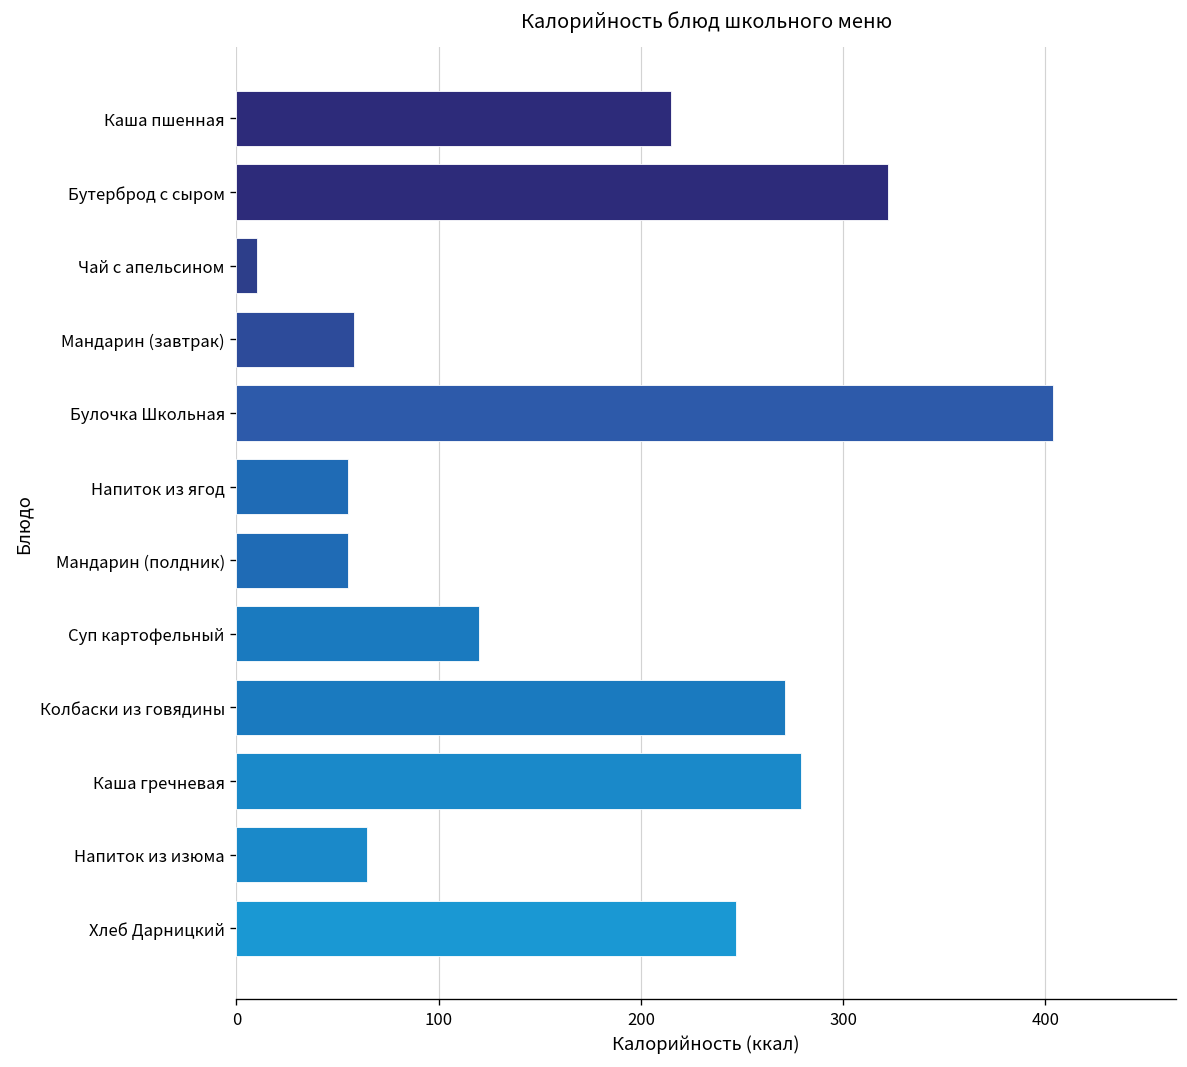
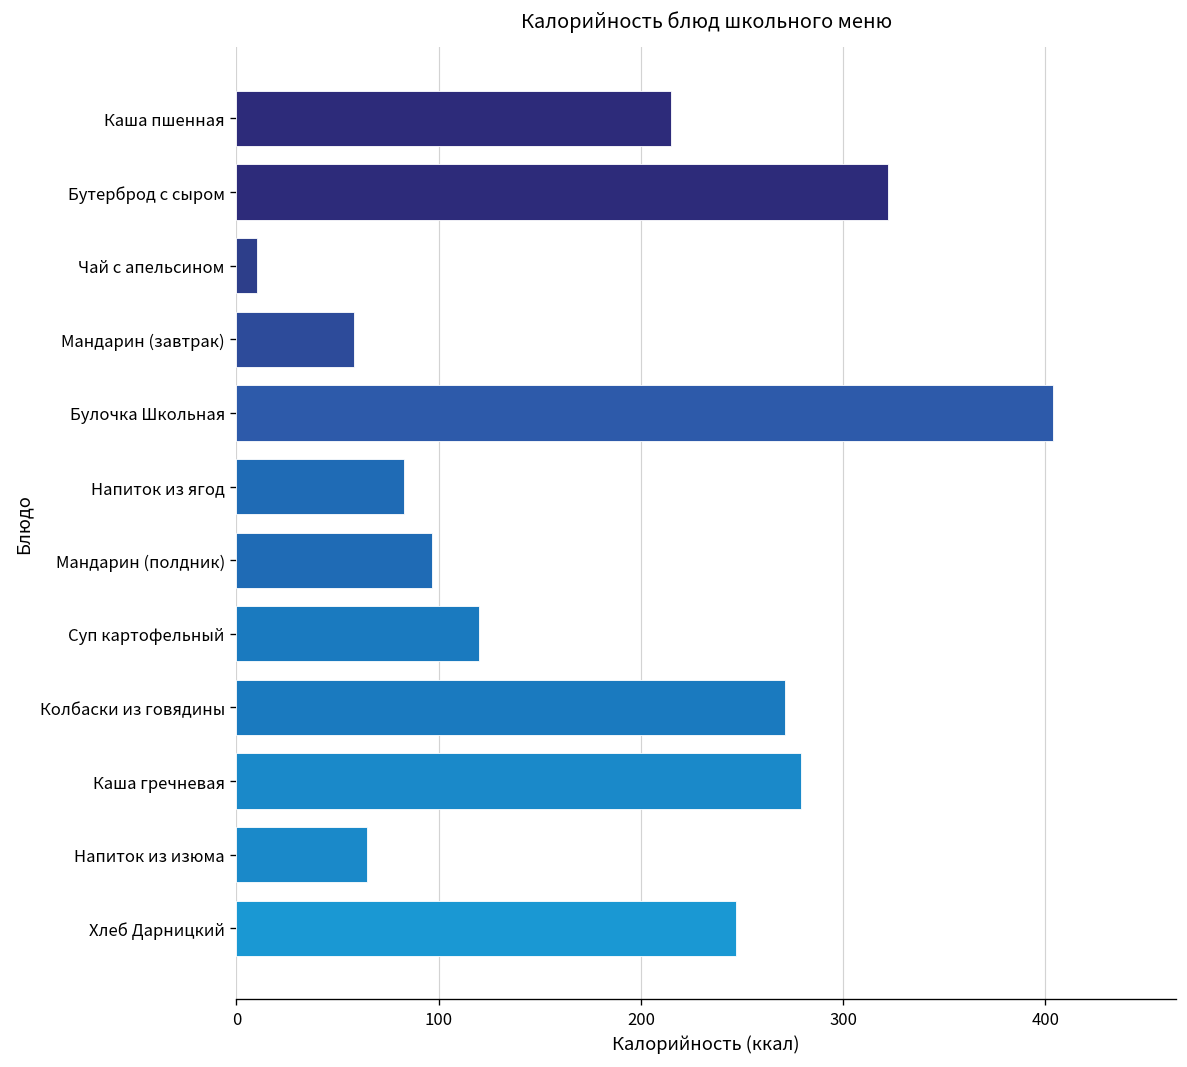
Напиток из ягод: 55 -> 83
Мандарин (полдник): 55 -> 97
